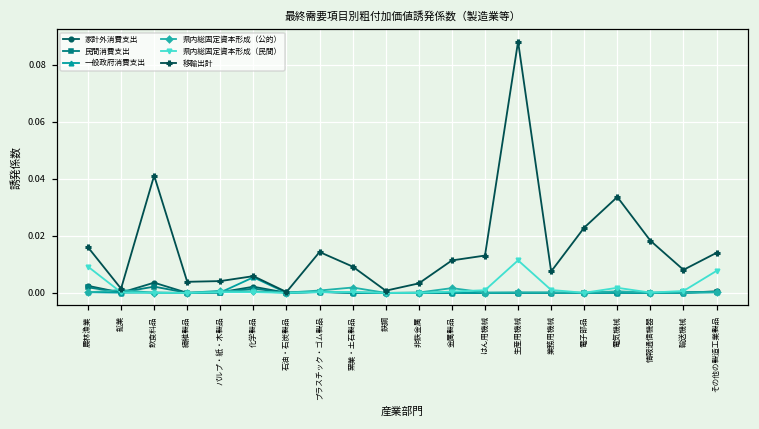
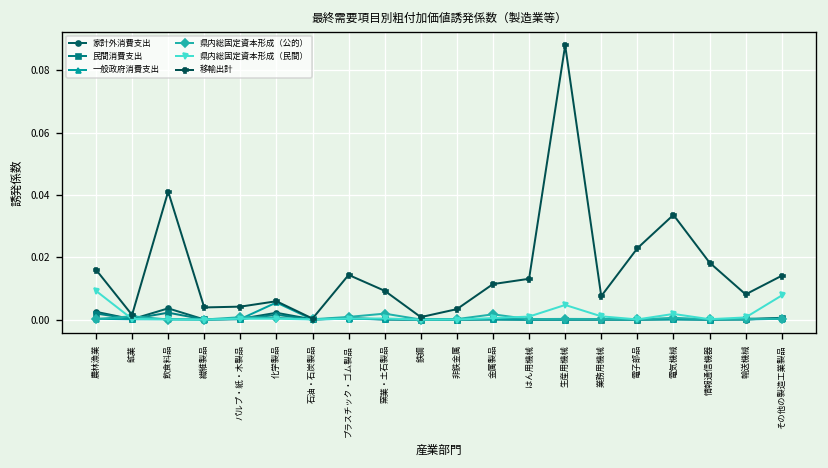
県内総固定資本形成（民間）, 生産用機械: 0.011 -> 0.005
